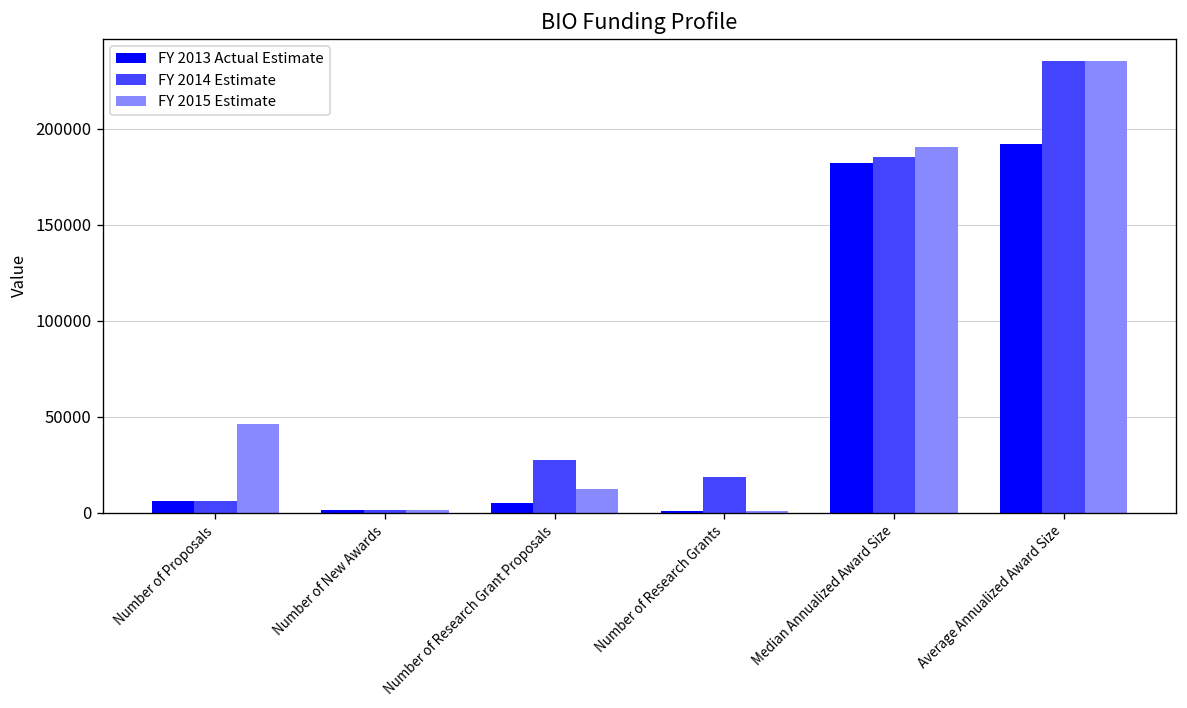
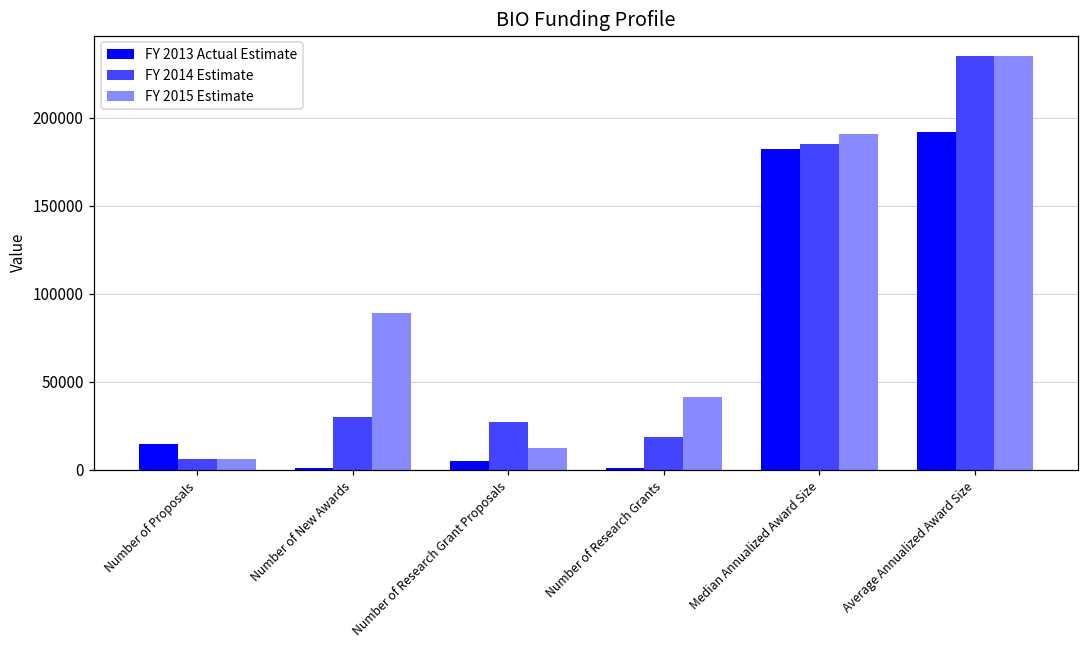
FY 2013 Actual Estimate, Number of Proposals: 6000 -> 15000
FY 2015 Estimate, Number of Proposals: 46000 -> 6000
FY 2014 Estimate, Number of New Awards: 1000 -> 30000
FY 2015 Estimate, Number of New Awards: 1000 -> 89000
FY 2015 Estimate, Number of Research Grants: 1000 -> 41000
